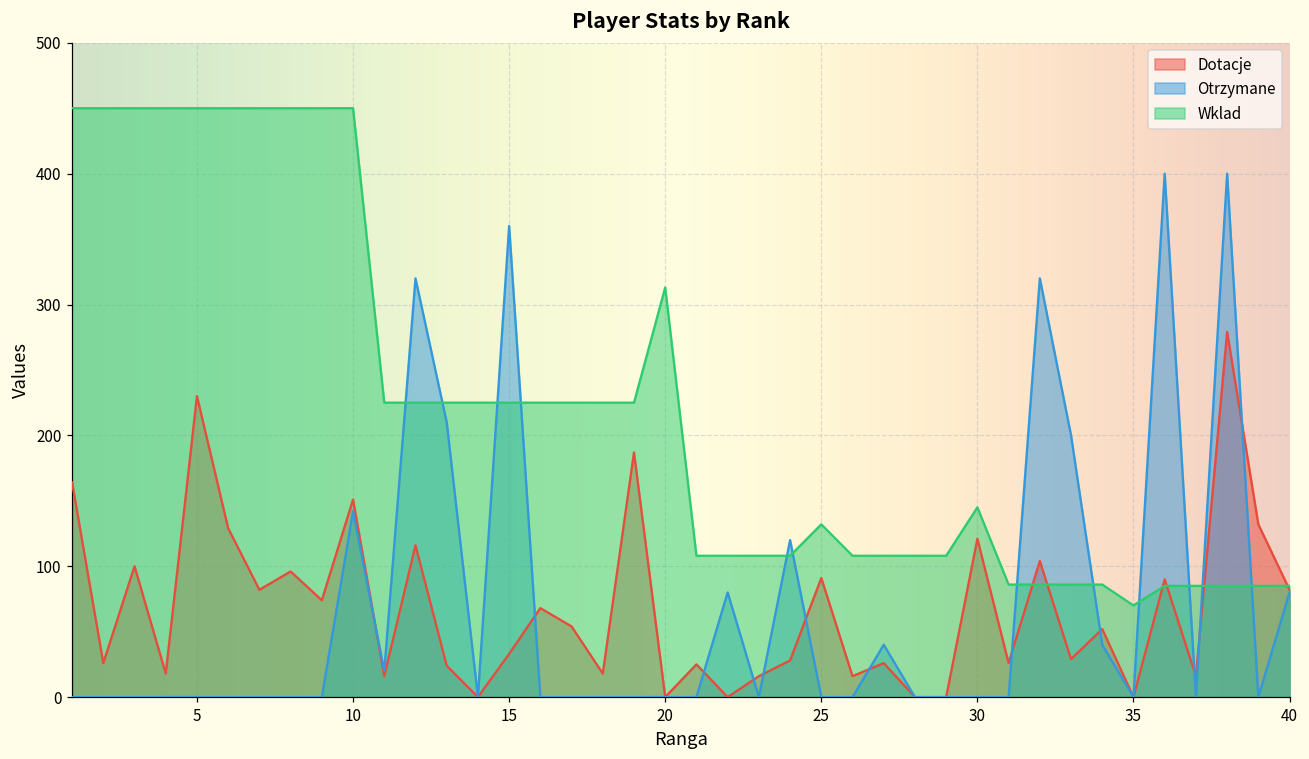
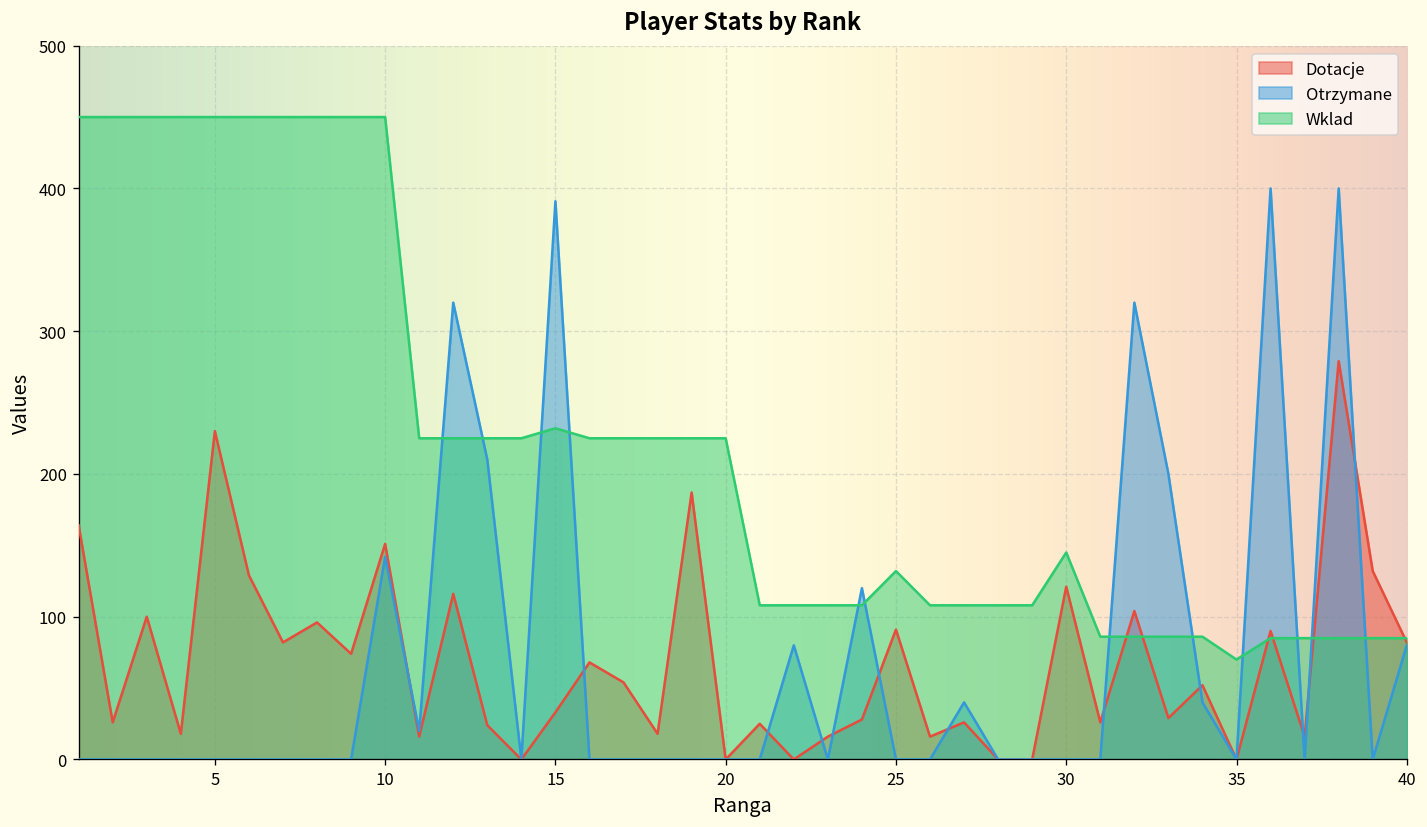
Otrzymane, 15: 360 -> 391
Wklad, 15: 225 -> 232
Wklad, 20: 313 -> 225
